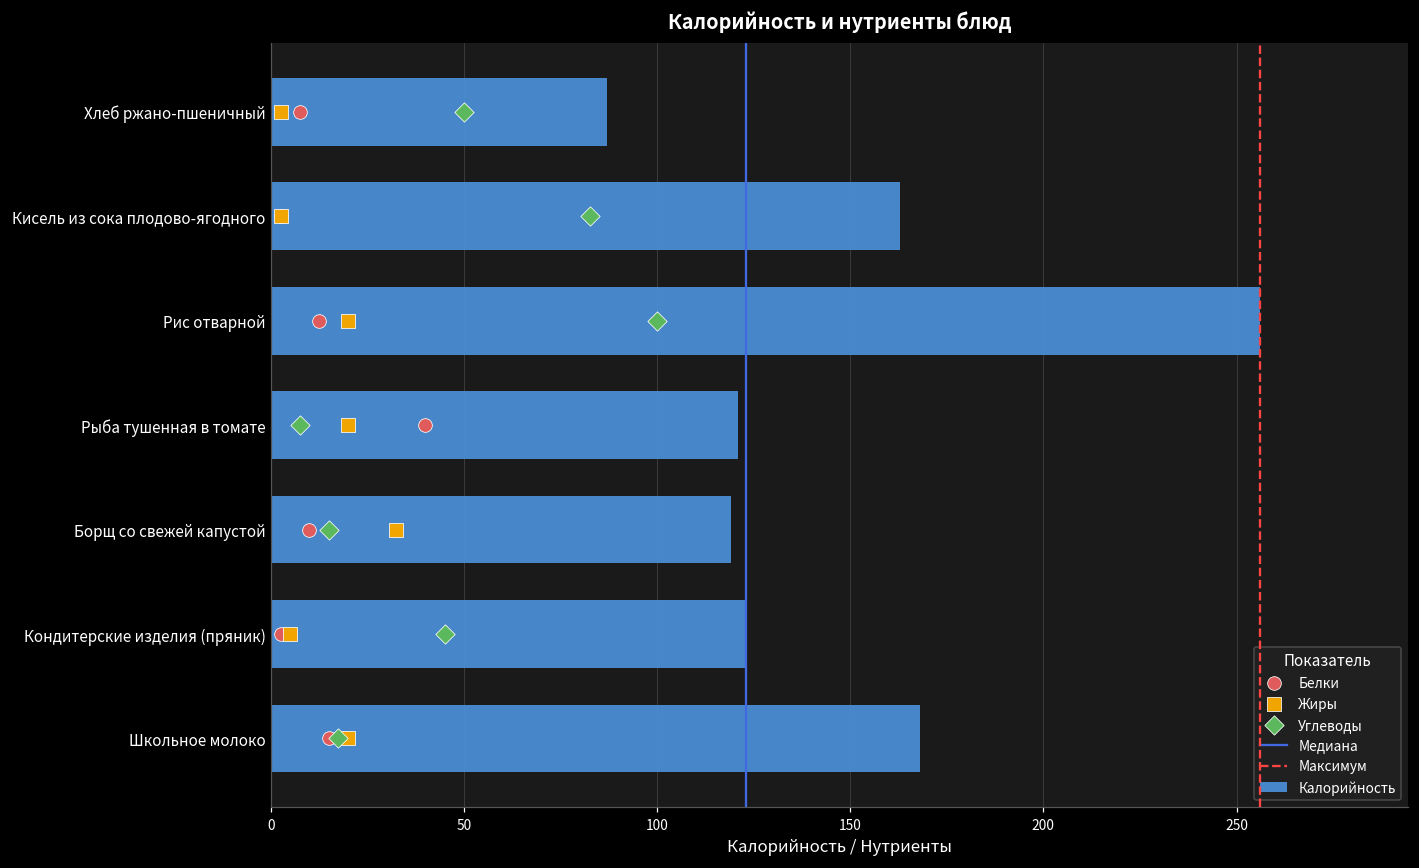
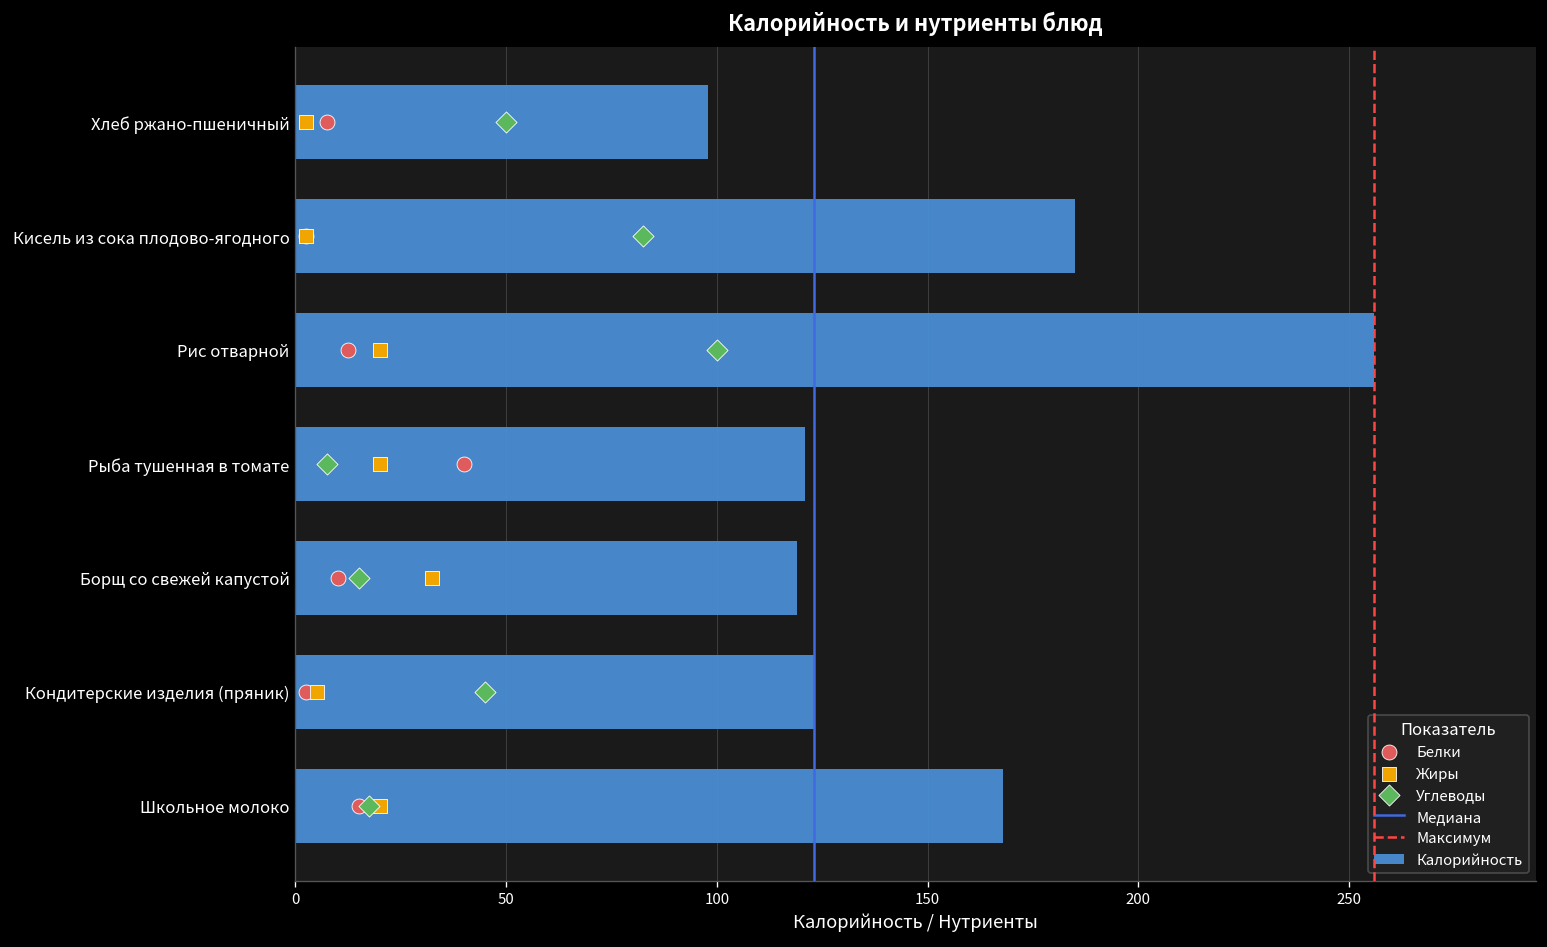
Калорийность, Хлеб ржано-пшеничный: 87 -> 98
Калорийность, Кисель из сока плодово-ягодного: 163 -> 185
